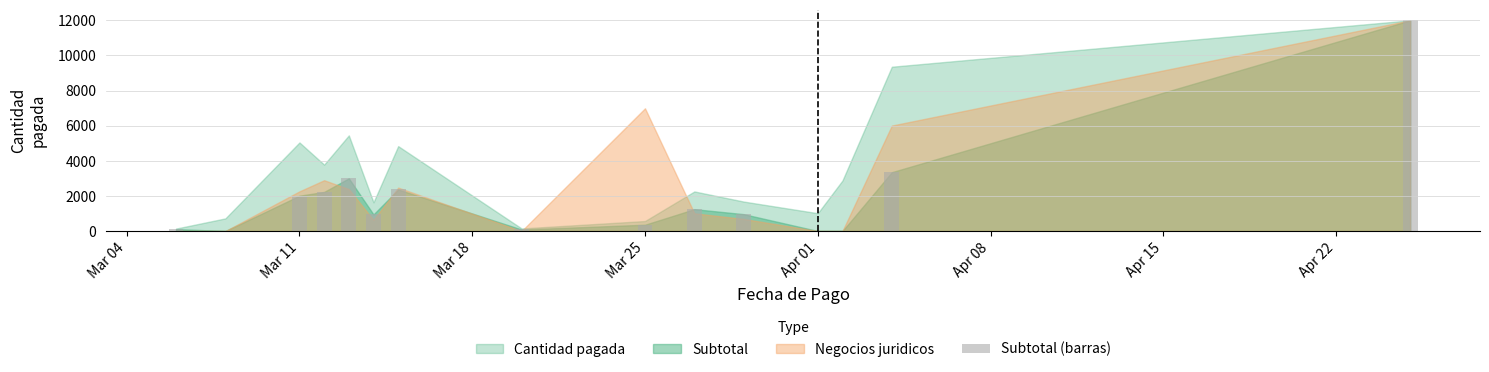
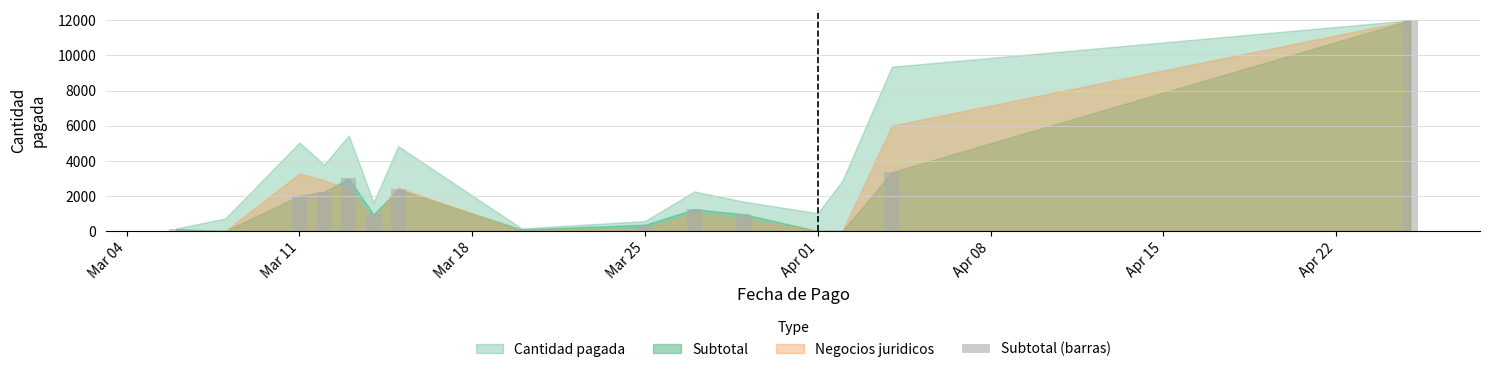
Negocios juridicos, Mar 11: 2300 -> 3300
Negocios juridicos, Mar 25: 7000 -> 100
